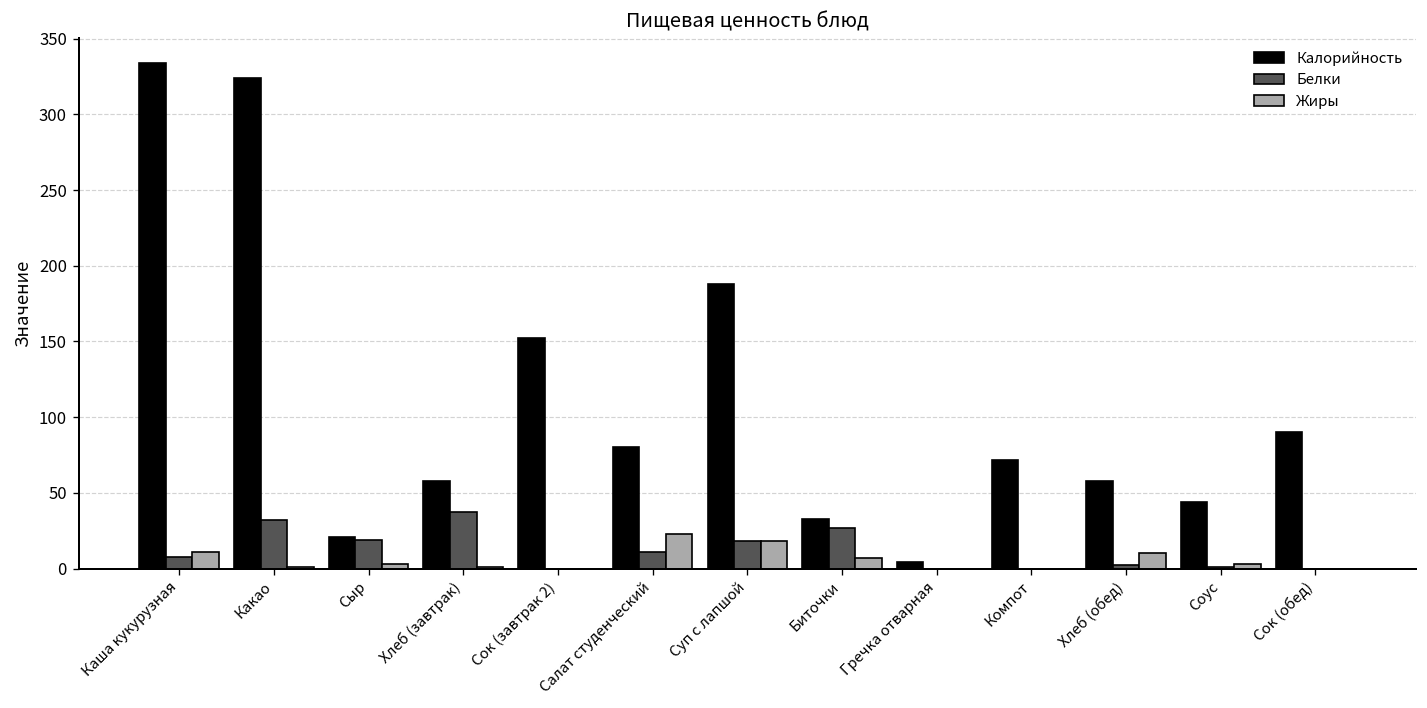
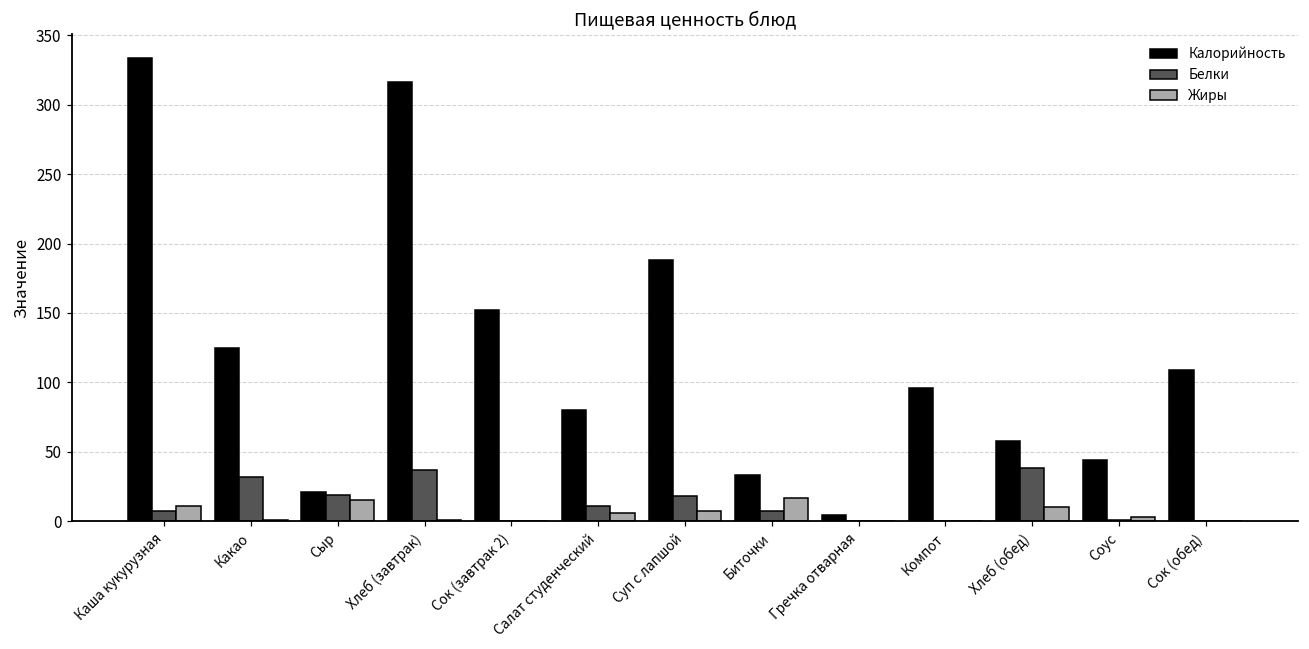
Калорийность, Какао: 324 -> 125
Жиры, Сыр: 3 -> 15
Калорийность, Хлеб (завтрак): 58 -> 317
Жиры, Салат студенческий: 23 -> 6
Жиры, Суп с лапшой: 18 -> 7
Белки, Биточки: 27 -> 7
Жиры, Биточки: 7 -> 17
Калорийность, Компот: 72 -> 96
Белки, Хлеб (обед): 2 -> 38
Калорийность, Сок (обед): 90 -> 109
